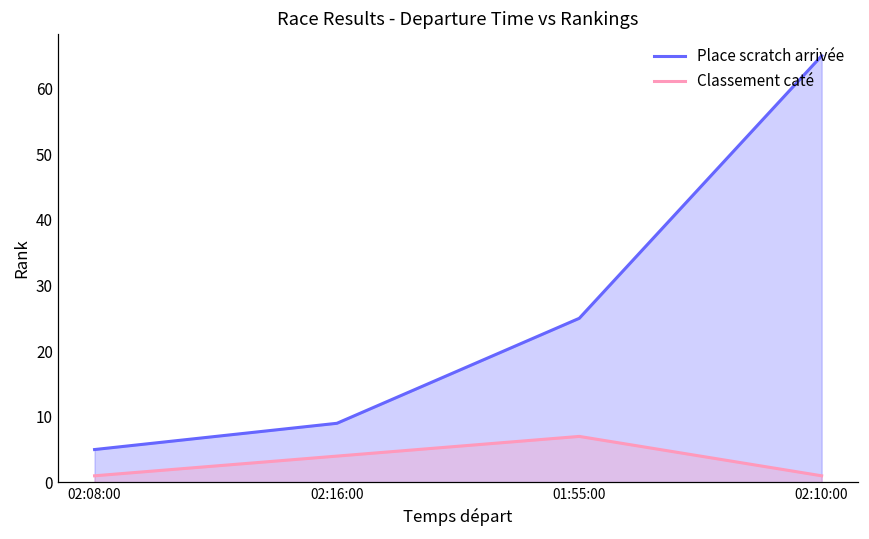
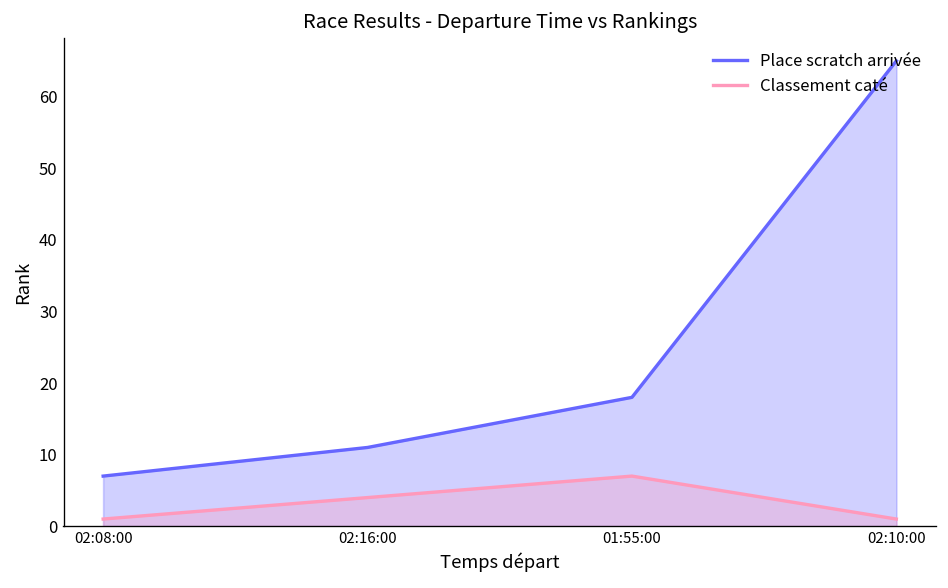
Place scratch arrivée, 02:08:00: 5 -> 7
Place scratch arrivée, 02:16:00: 9 -> 11
Place scratch arrivée, 01:55:00: 25 -> 18
